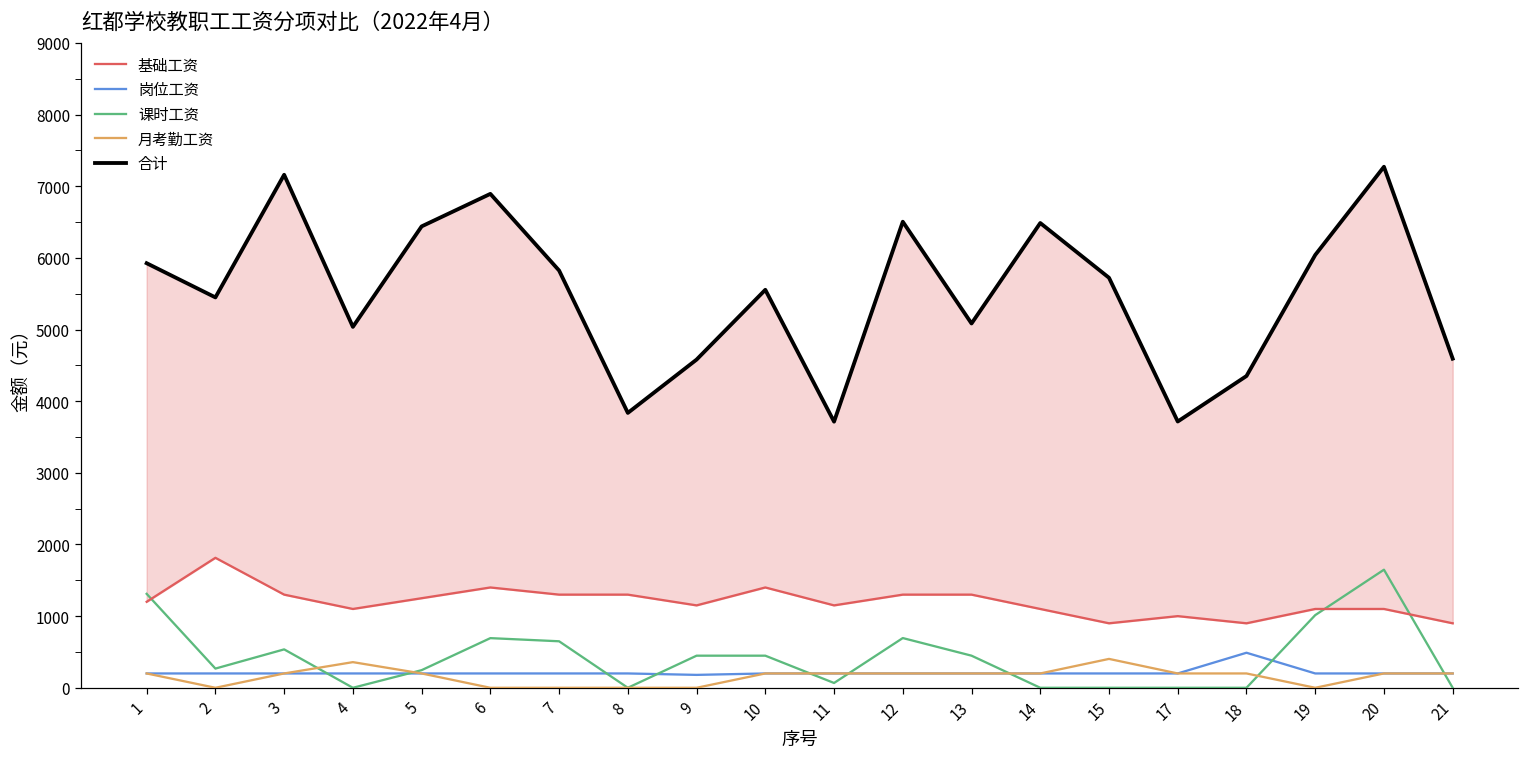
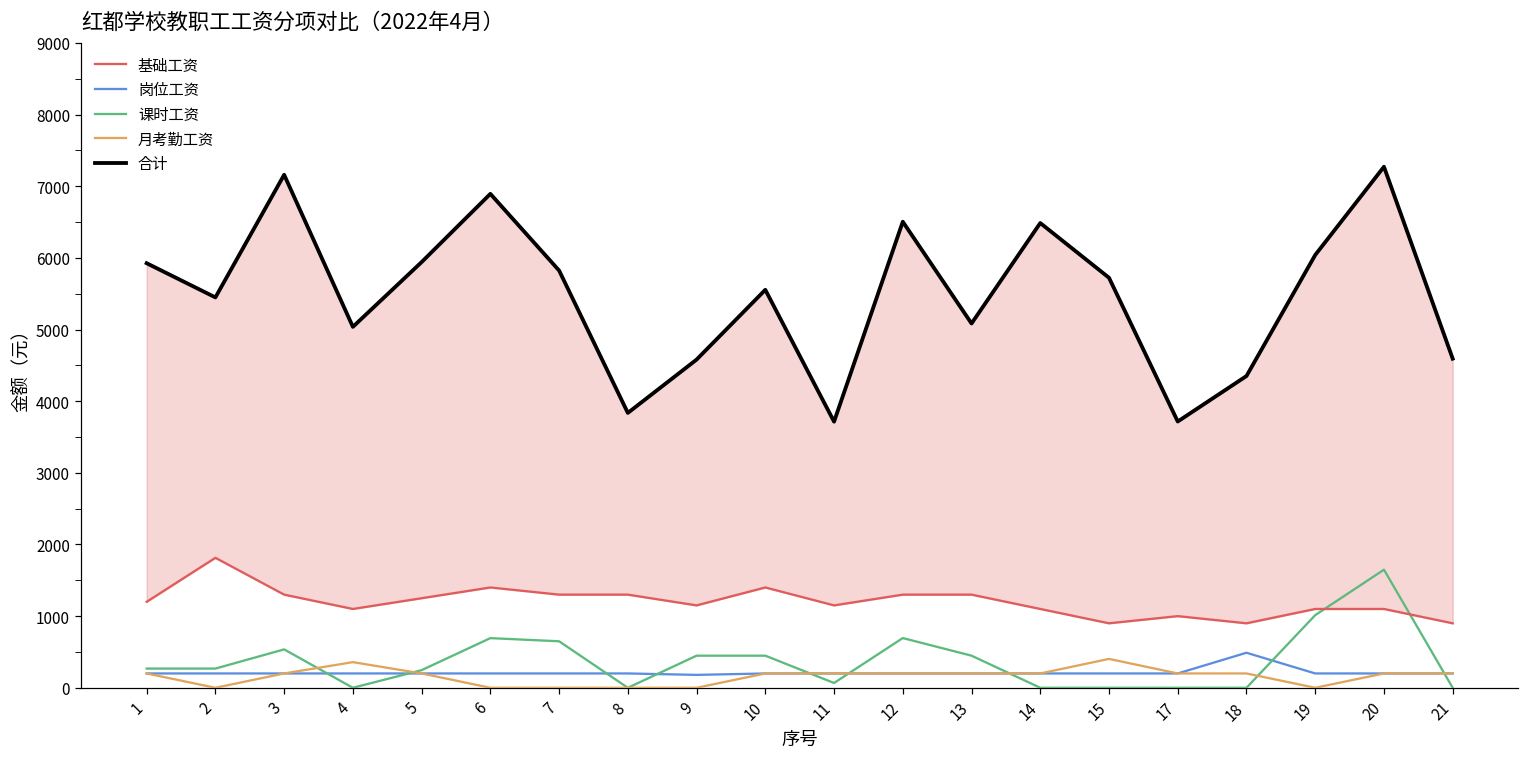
课时工资, 1: 1300 -> 300
合计, 5: 6400 -> 5900
